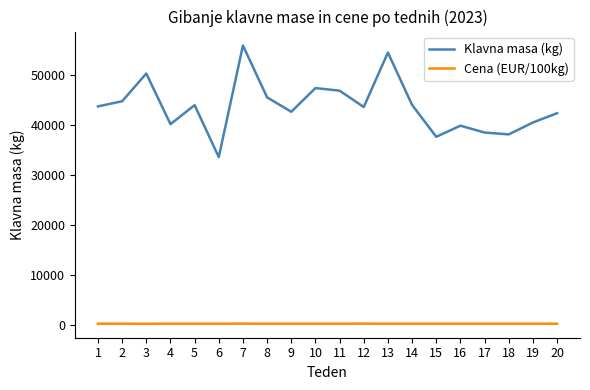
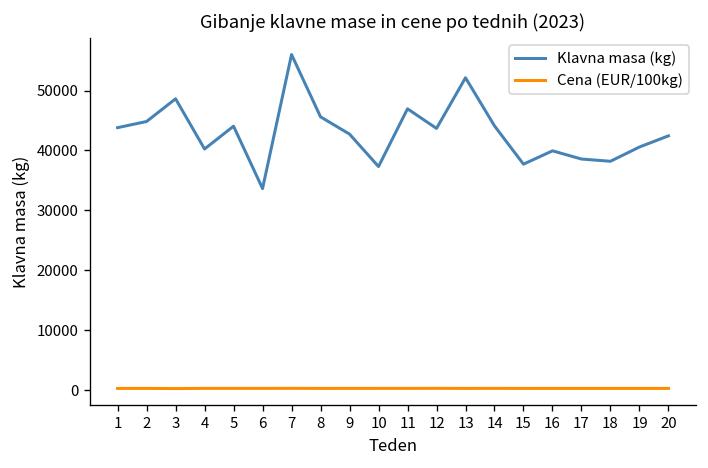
Klavna masa (kg), 3: 50000 -> 49000
Klavna masa (kg), 10: 47000 -> 37000
Klavna masa (kg), 13: 55000 -> 52000
